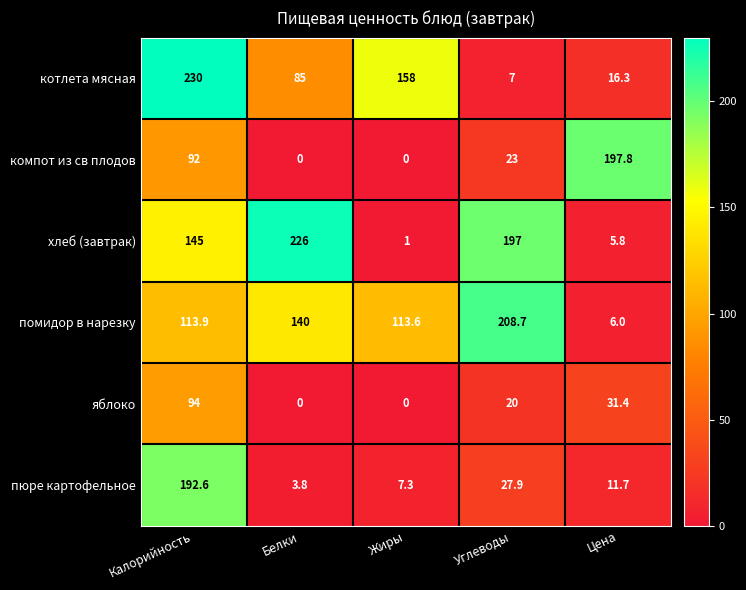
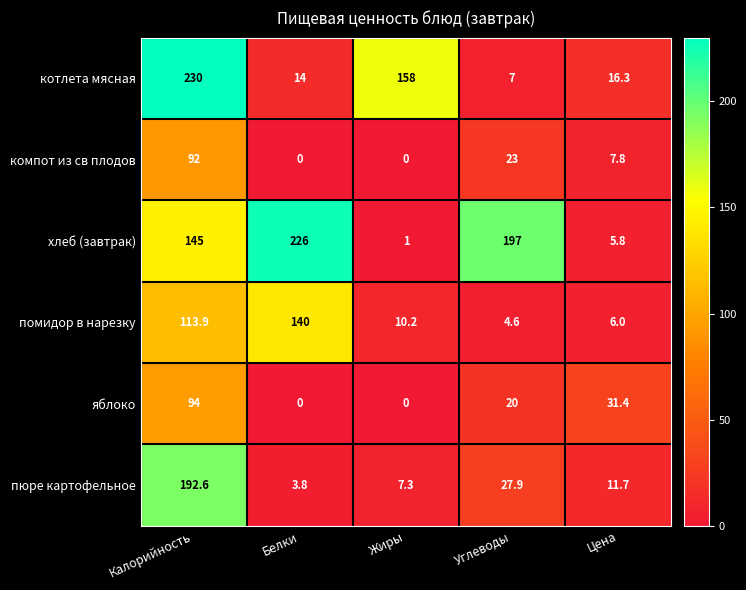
котлета мясная, Белки: 85 -> 14
компот из св плодов, Цена: 197.8 -> 7.8
помидор в нарезку, Жиры: 113.6 -> 10.2
помидор в нарезку, Углеводы: 208.7 -> 4.6
